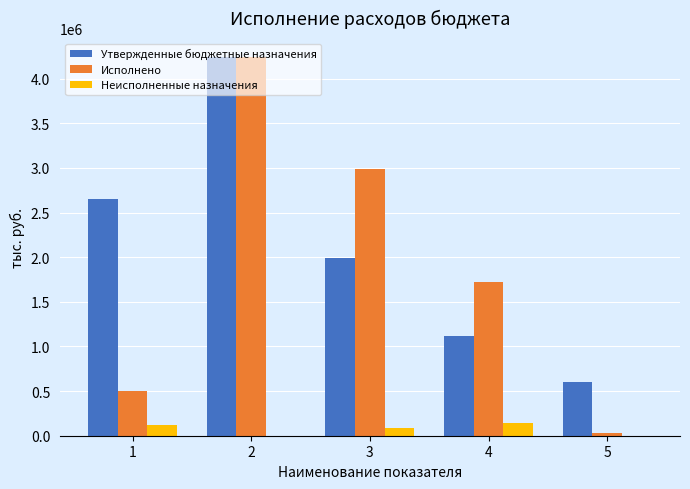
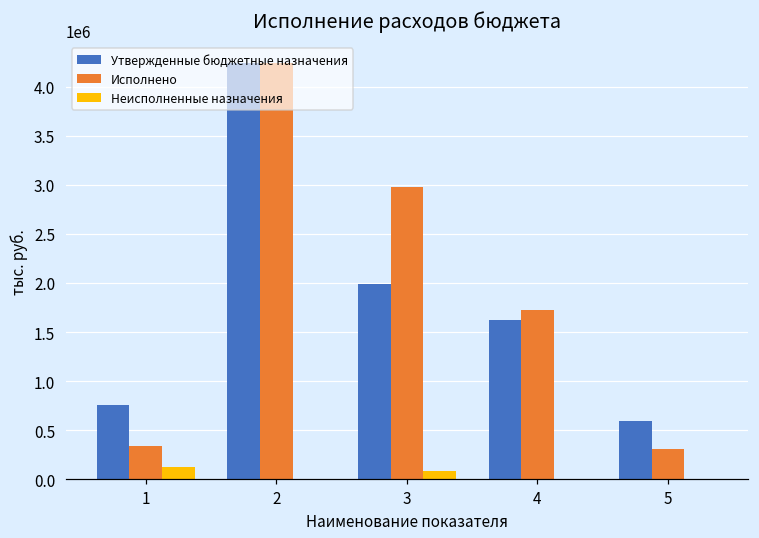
Утвержденные бюджетные назначения, 1: 2700000 -> 800000
Исполнено, 1: 500000 -> 300000
Утвержденные бюджетные назначения, 4: 1100000 -> 1600000
Неисполненные назначения, 4: 100000 -> 0
Исполнено, 5: 0 -> 300000
